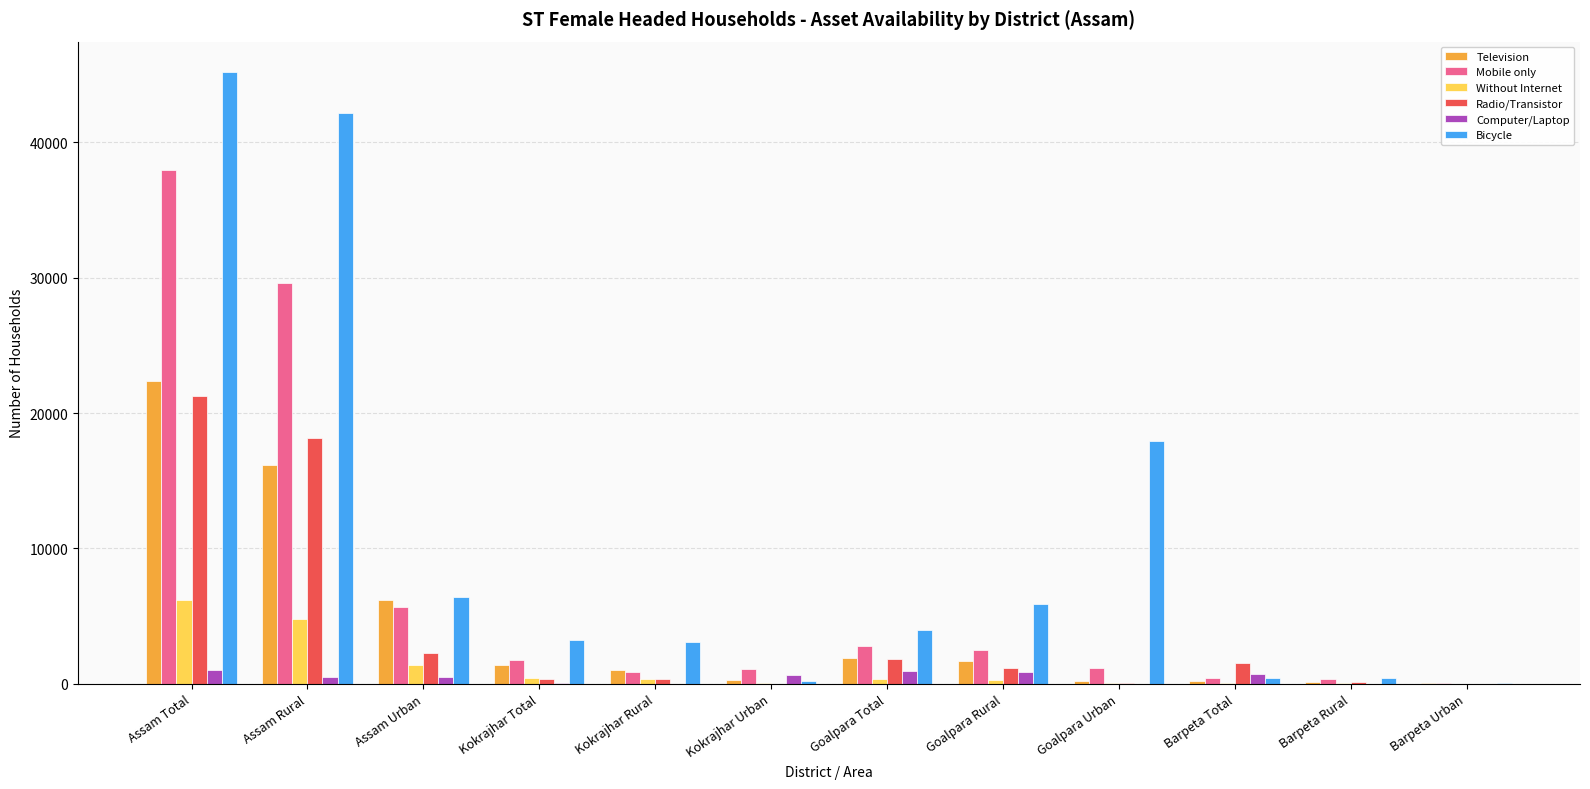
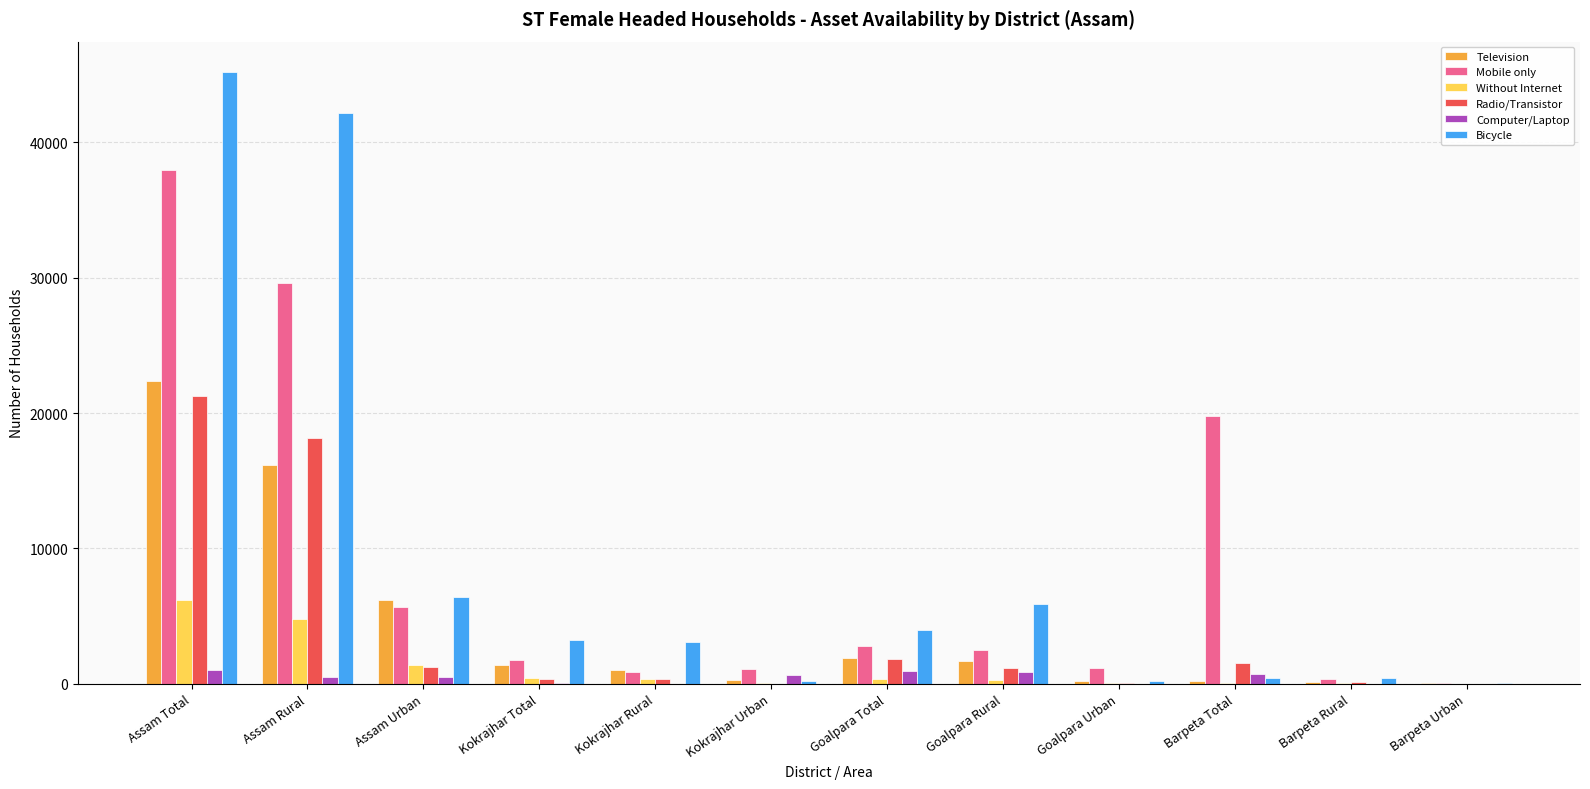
Radio/Transistor, Assam Urban: 2300 -> 1200
Bicycle, Goalpara Urban: 17900 -> 200
Mobile only, Barpeta Total: 400 -> 19800
